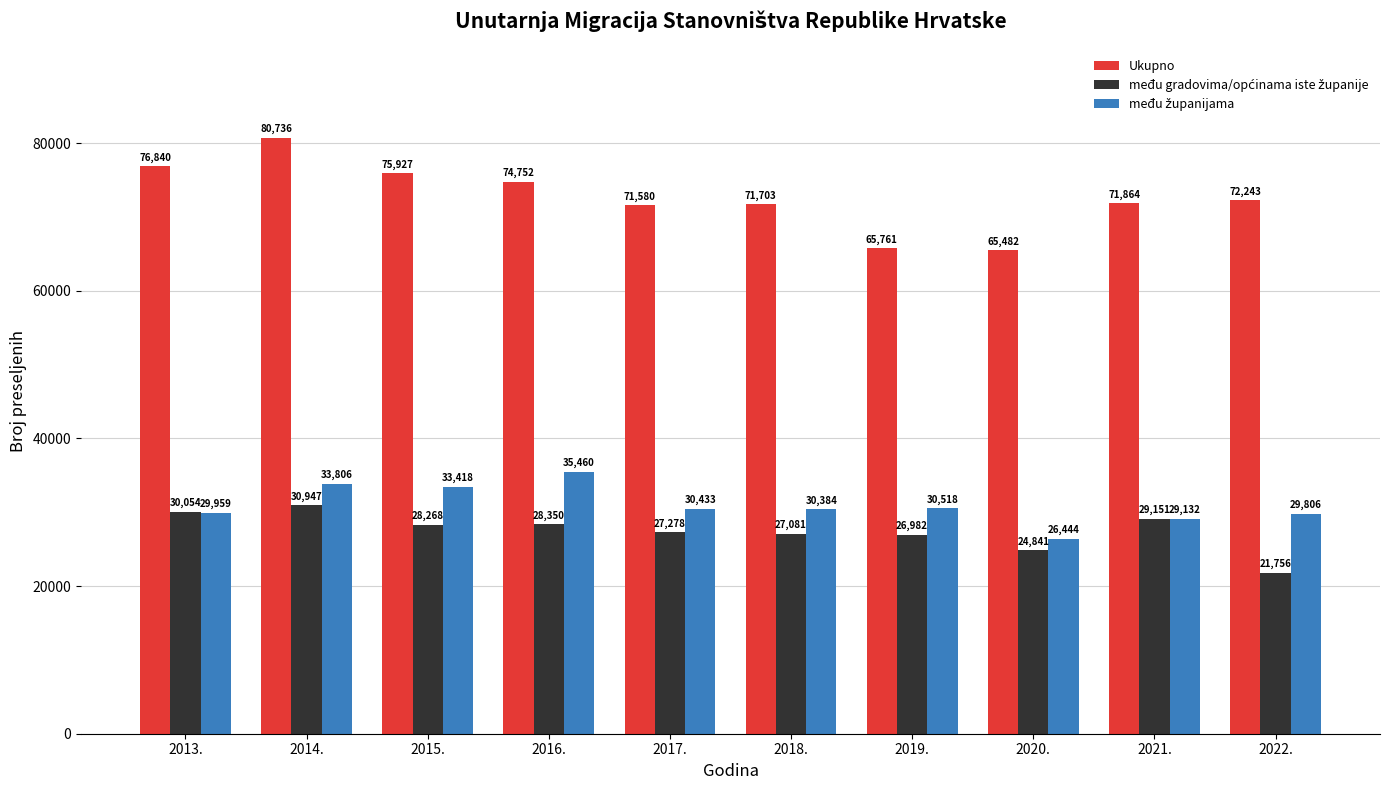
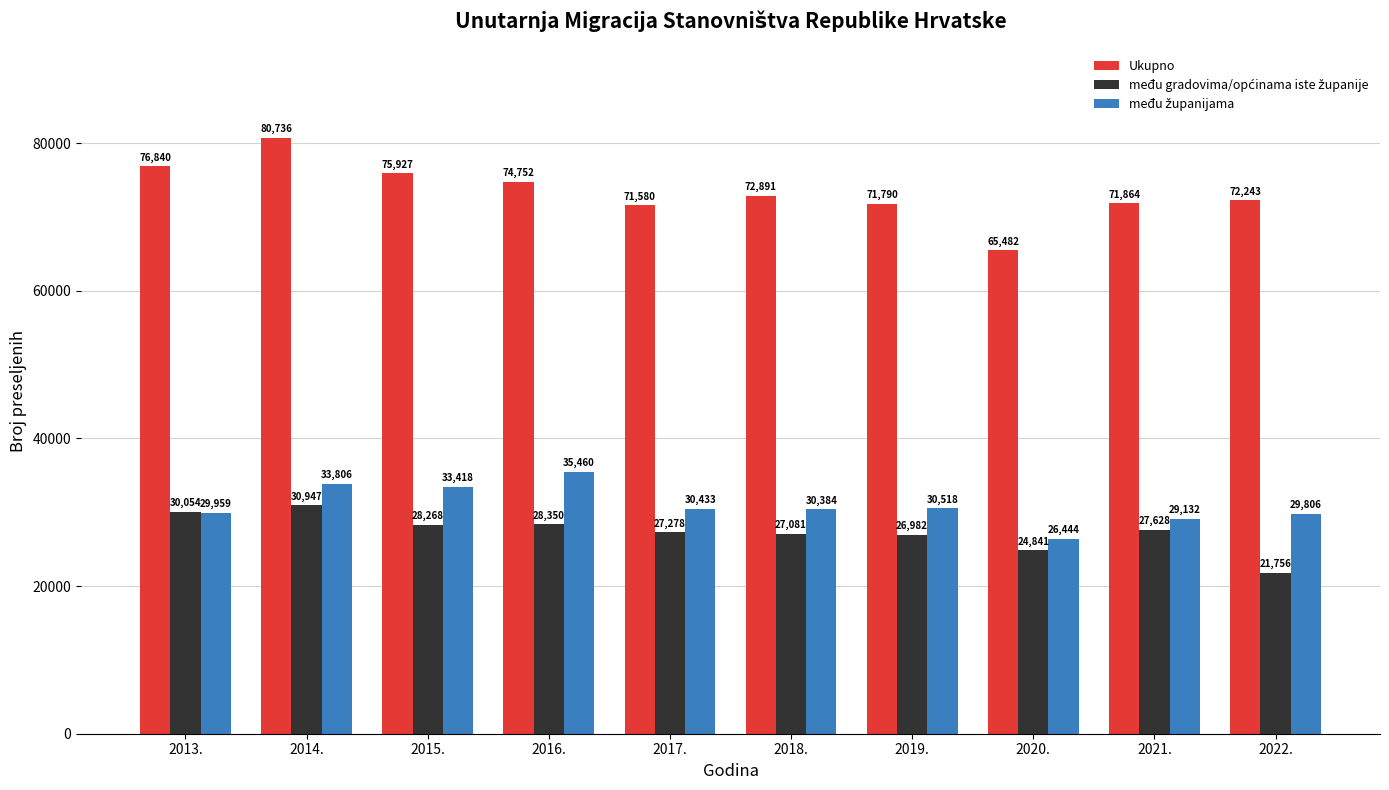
Ukupno, 2018.: 71,703 -> 72,891
Ukupno, 2019.: 65,761 -> 71,790
među gradovima/općinama iste županije, 2021.: 29,151 -> 27,628
